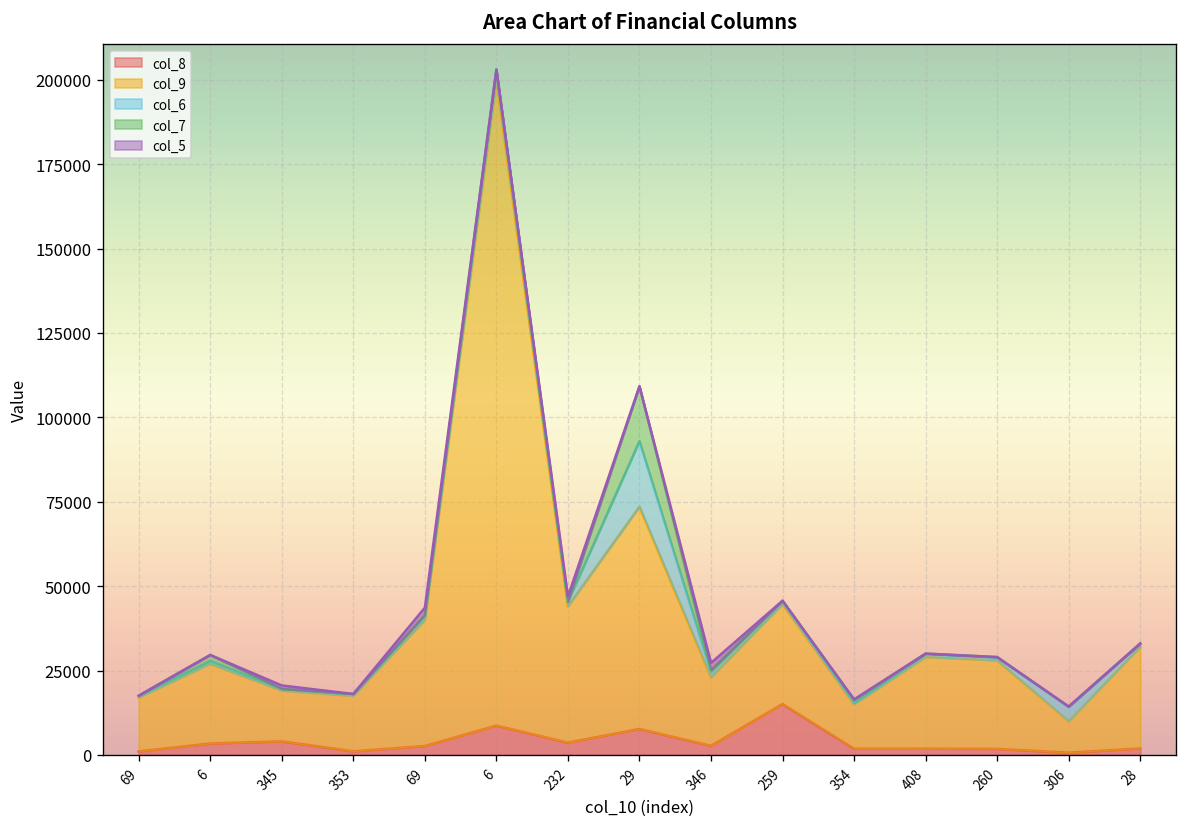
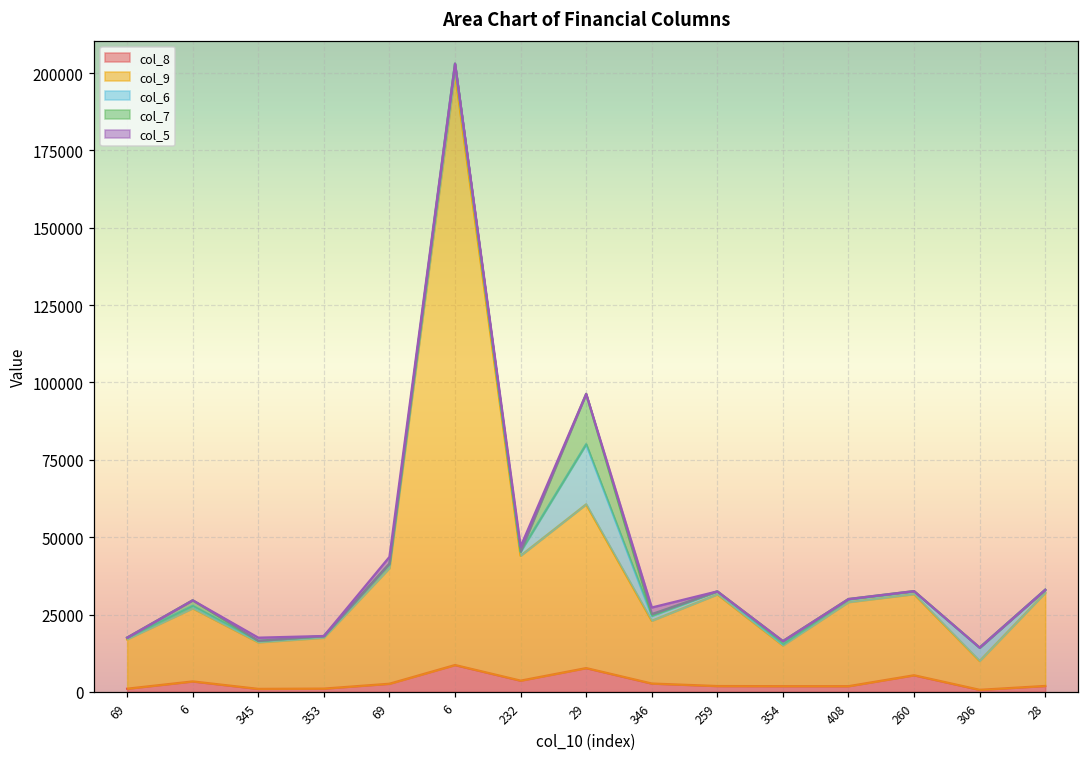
col_8, 345: 4000 -> 1000
col_9, 29: 66000 -> 53000
col_8, 259: 15000 -> 2000
col_8, 260: 2000 -> 5000
